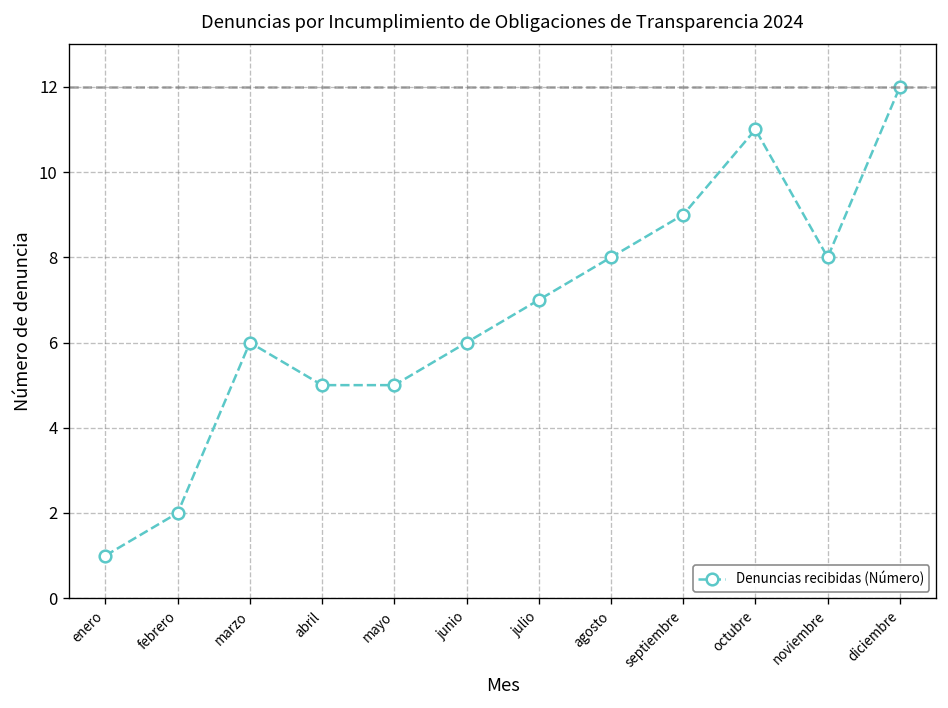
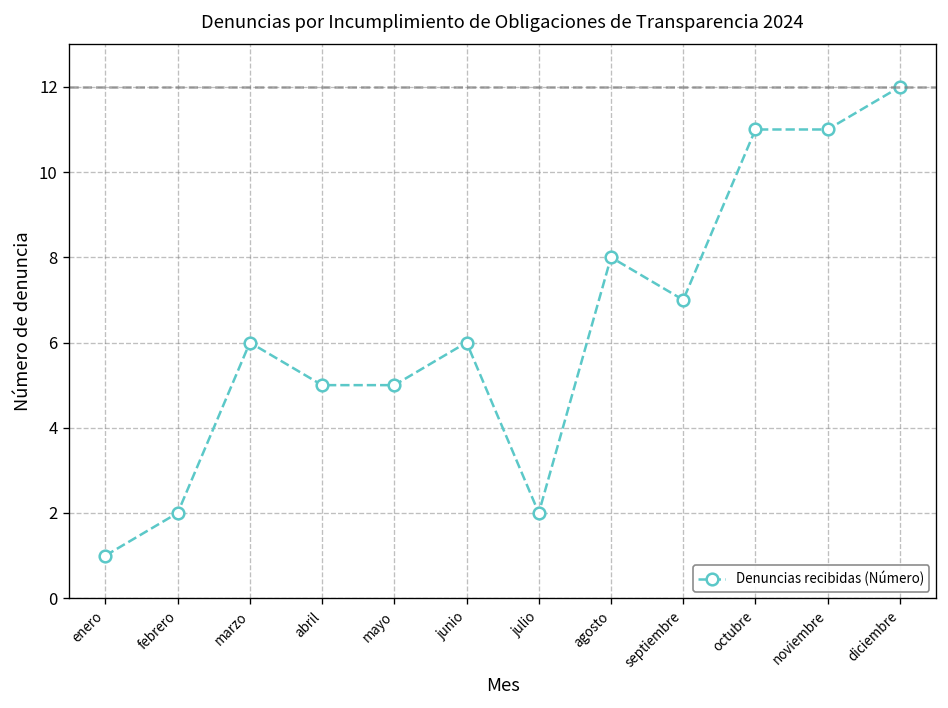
julio: 7 -> 2
septiembre: 9 -> 7
noviembre: 8 -> 11
